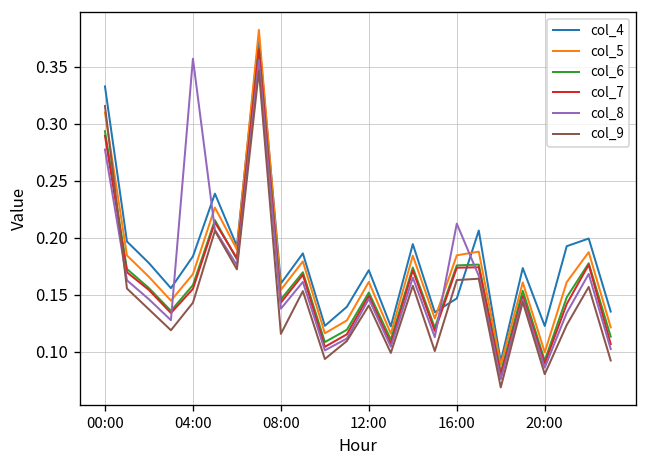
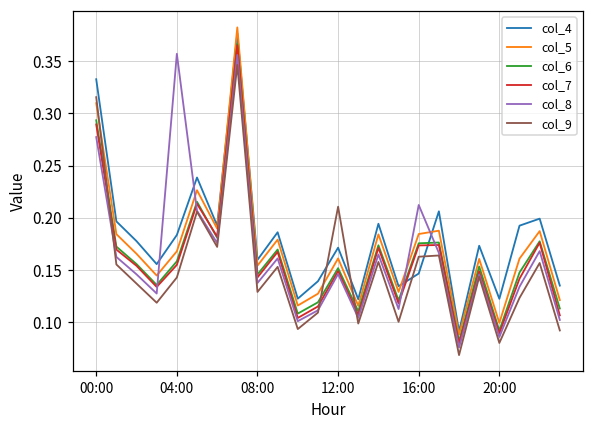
col_9, 08:00: 0.12 -> 0.13
col_9, 12:00: 0.14 -> 0.21
